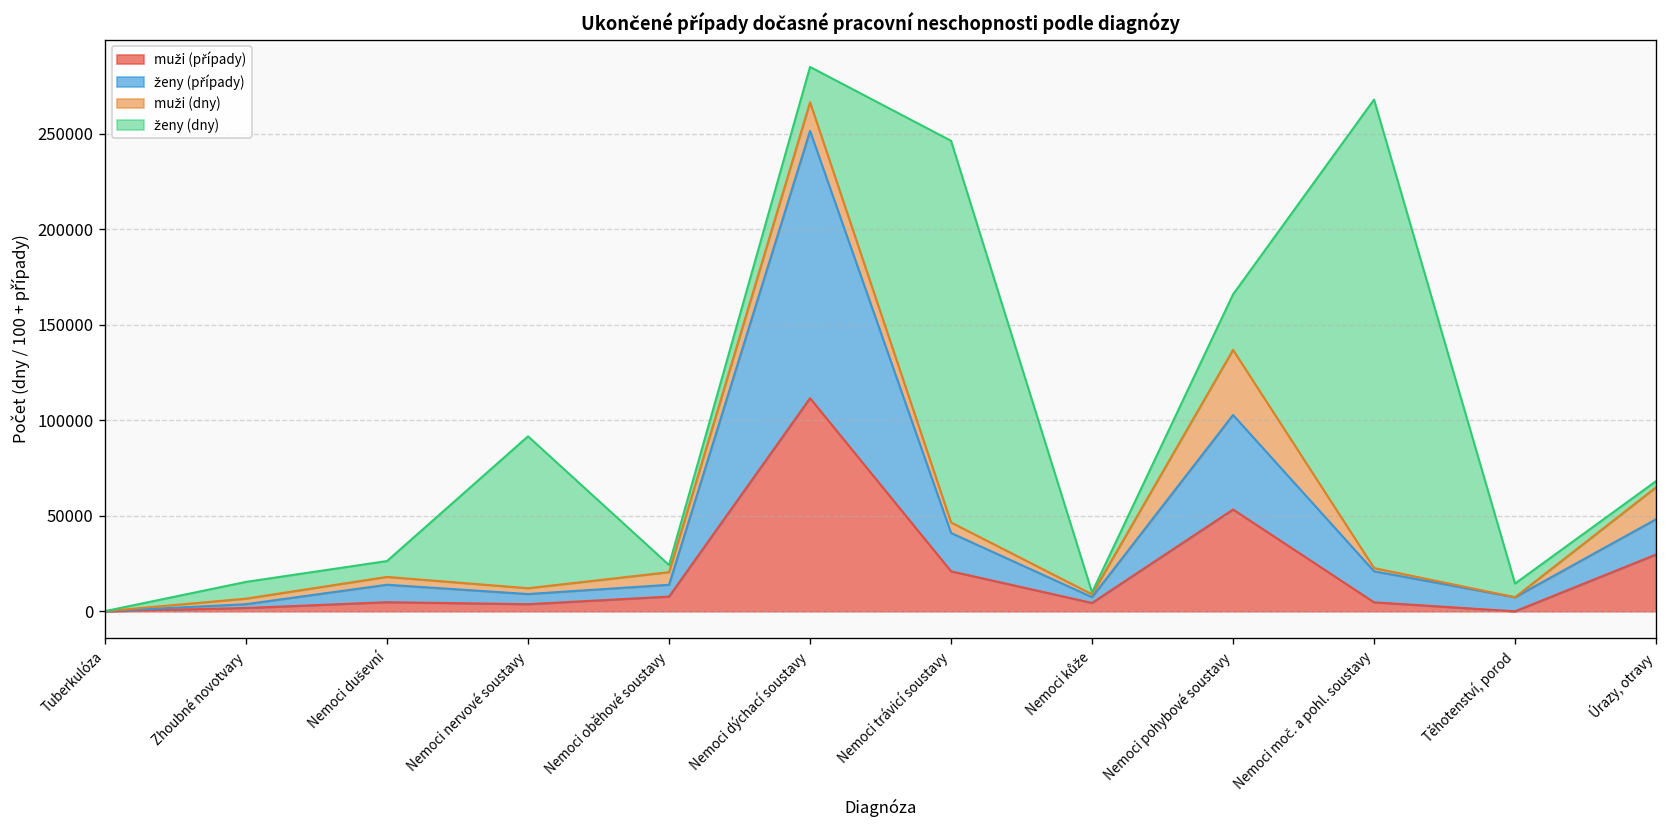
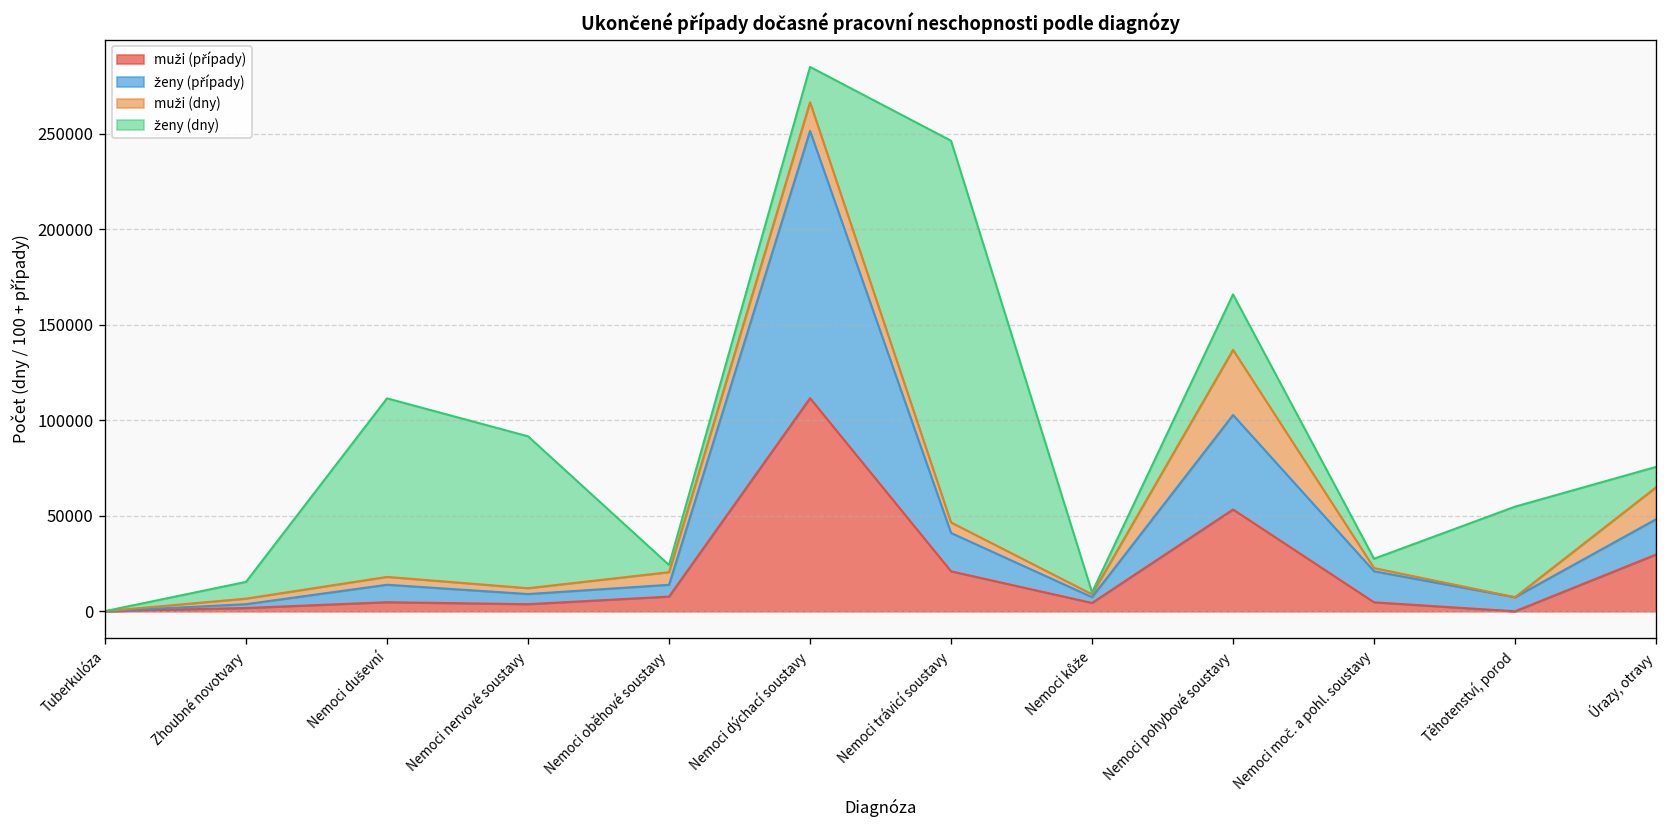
ženy (dny), Nemoci duševní: 8000 -> 94000
ženy (dny), Nemoci moč. a pohl. soustavy: 245000 -> 5000
ženy (dny), Těhotenství, porod: 7000 -> 47000
ženy (dny), Úrazy, otravy: 3000 -> 11000
